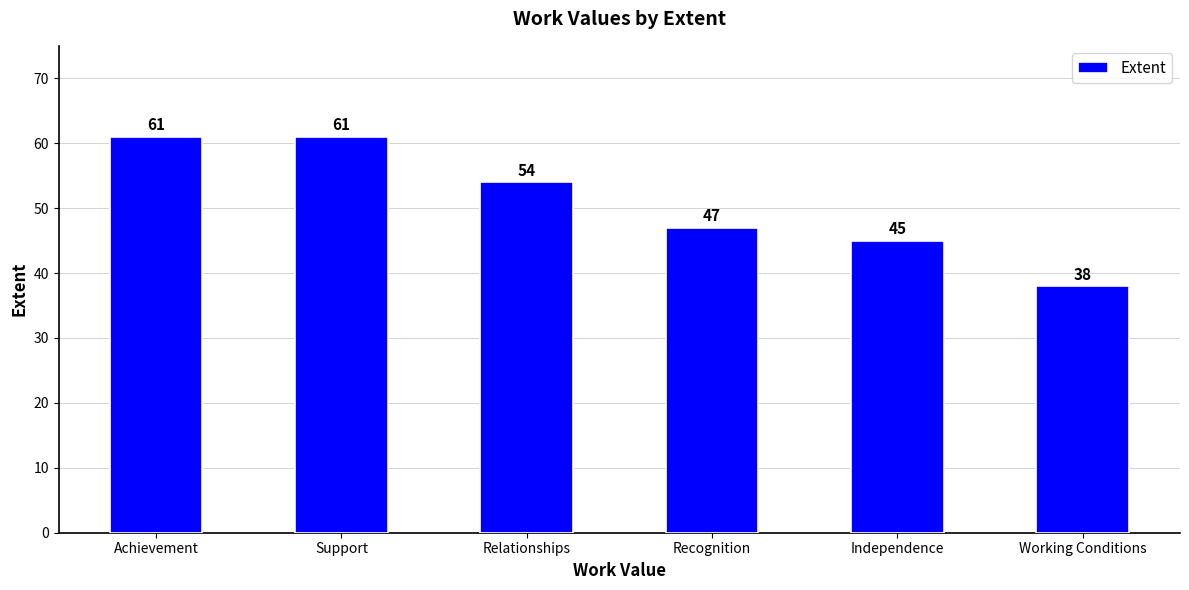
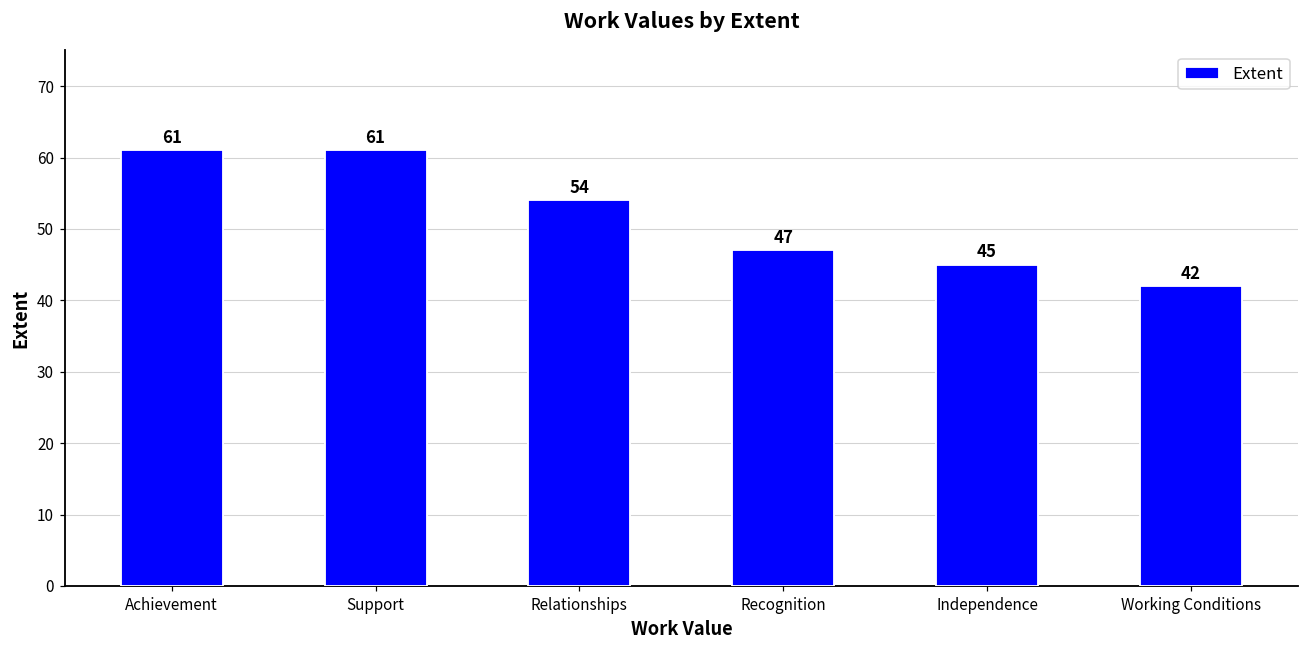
Working Conditions: 38 -> 42
